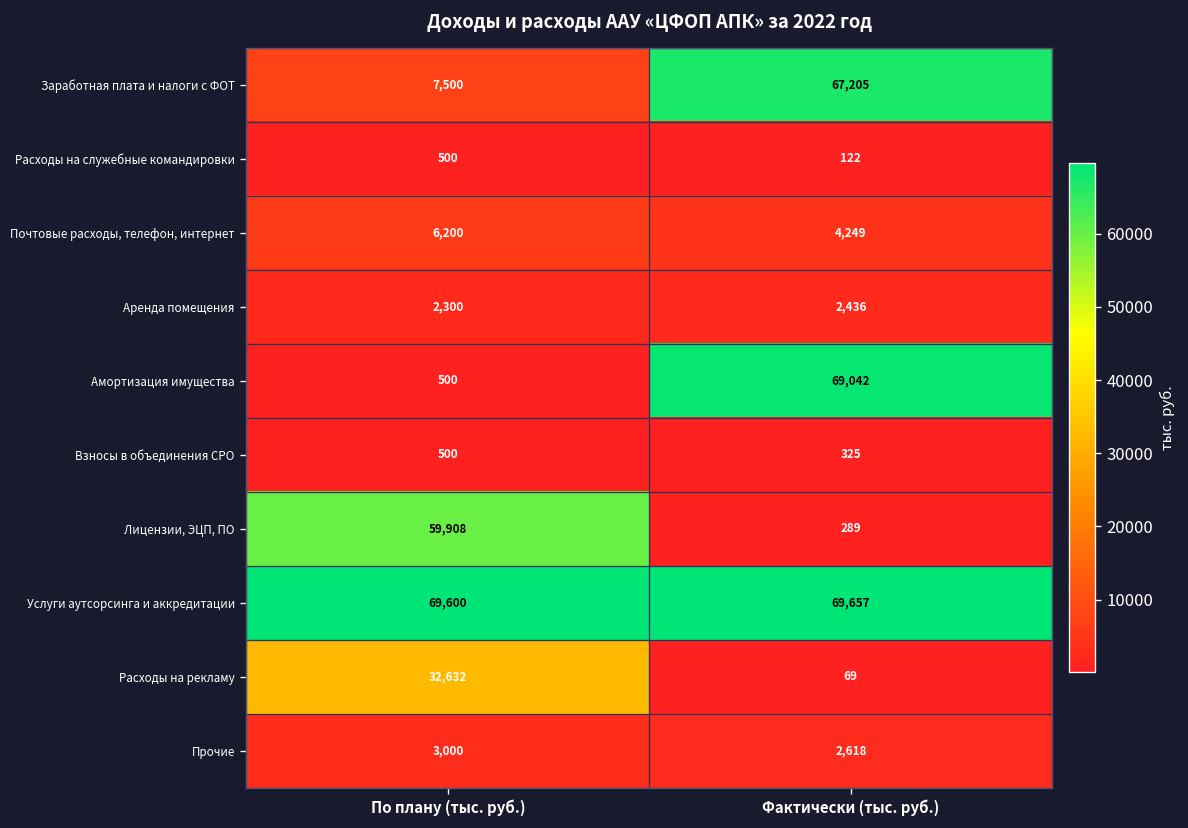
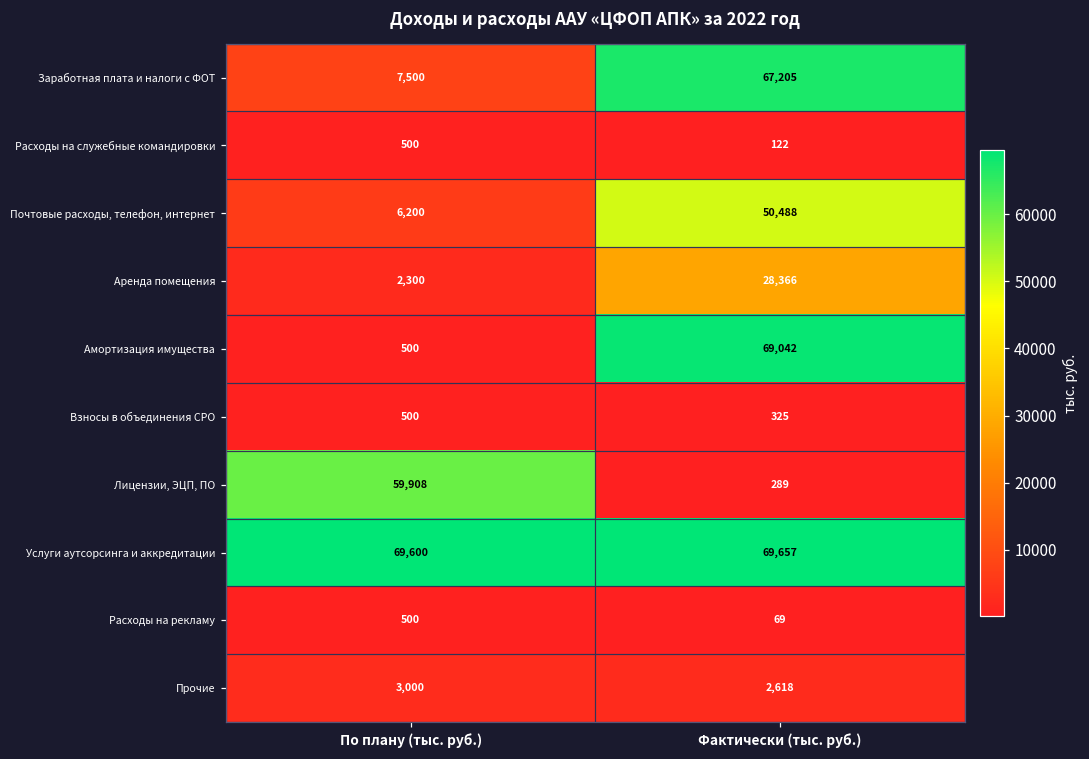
Почтовые расходы, телефон, интернет, Фактически (тыс. руб.): 4,249 -> 50,488
Аренда помещения, Фактически (тыс. руб.): 2,436 -> 28,366
Расходы на рекламу, По плану (тыс. руб.): 32,632 -> 500
